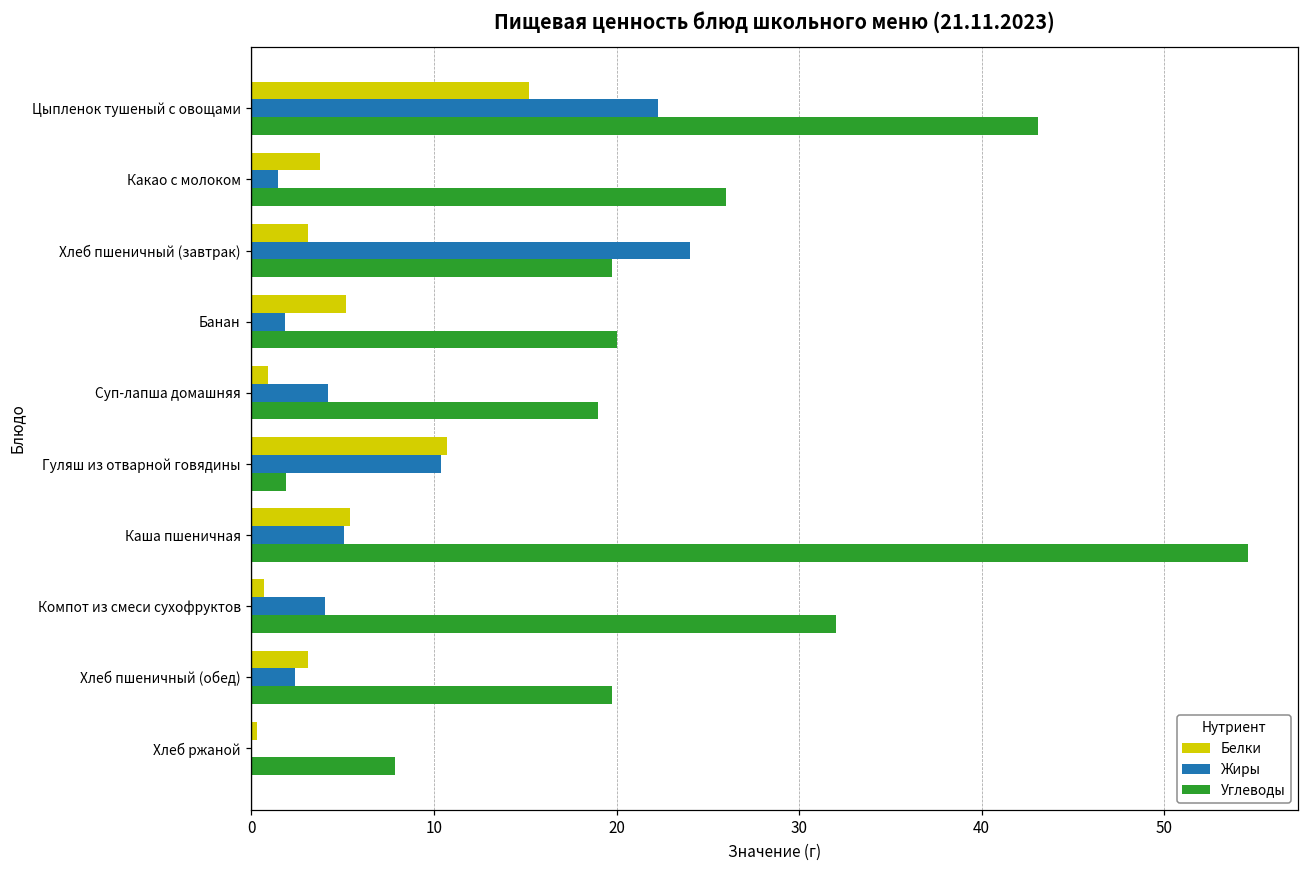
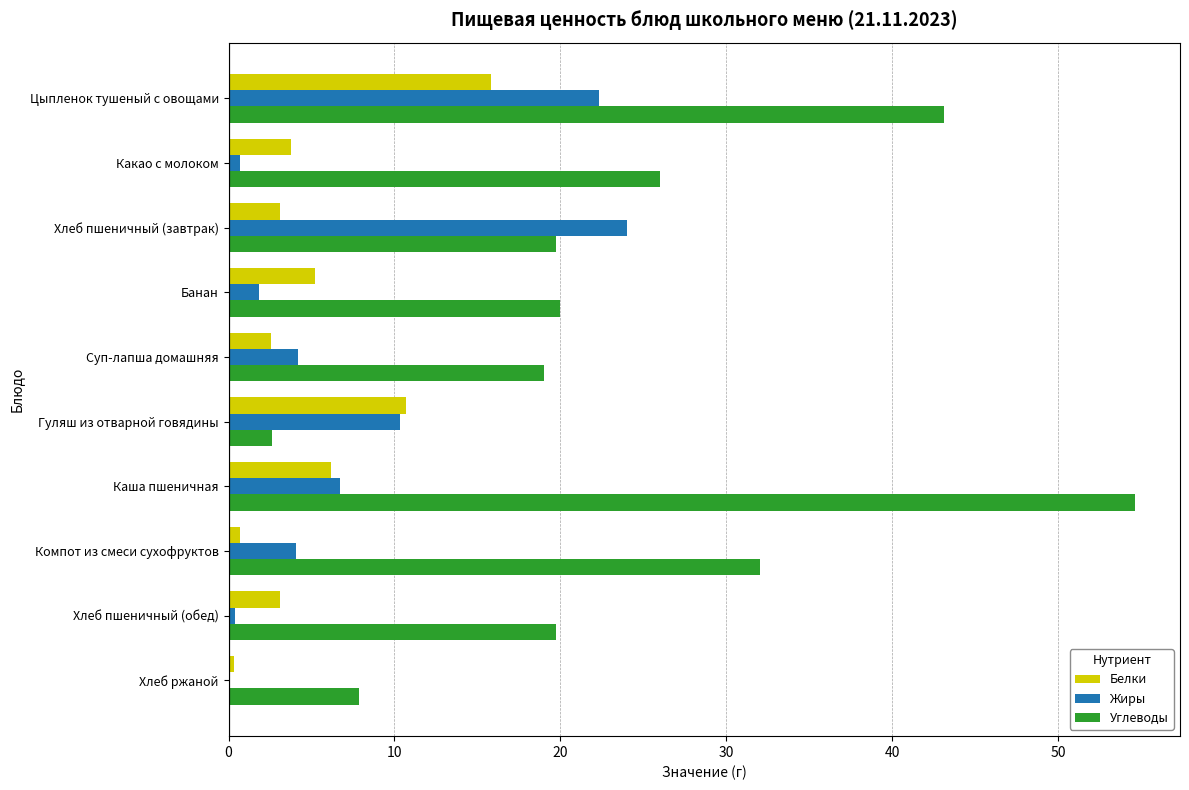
Белки, Цыпленок тушеный с овощами: 15.2 -> 15.8
Жиры, Какао с молоком: 1.5 -> 0.7
Белки, Суп-лапша домашняя: 0.9 -> 2.6
Углеводы, Гуляш из отварной говядины: 1.9 -> 2.6
Белки, Каша пшеничная: 5.4 -> 6.2
Жиры, Каша пшеничная: 5.1 -> 6.7
Жиры, Хлеб пшеничный (обед): 2.4 -> 0.4
